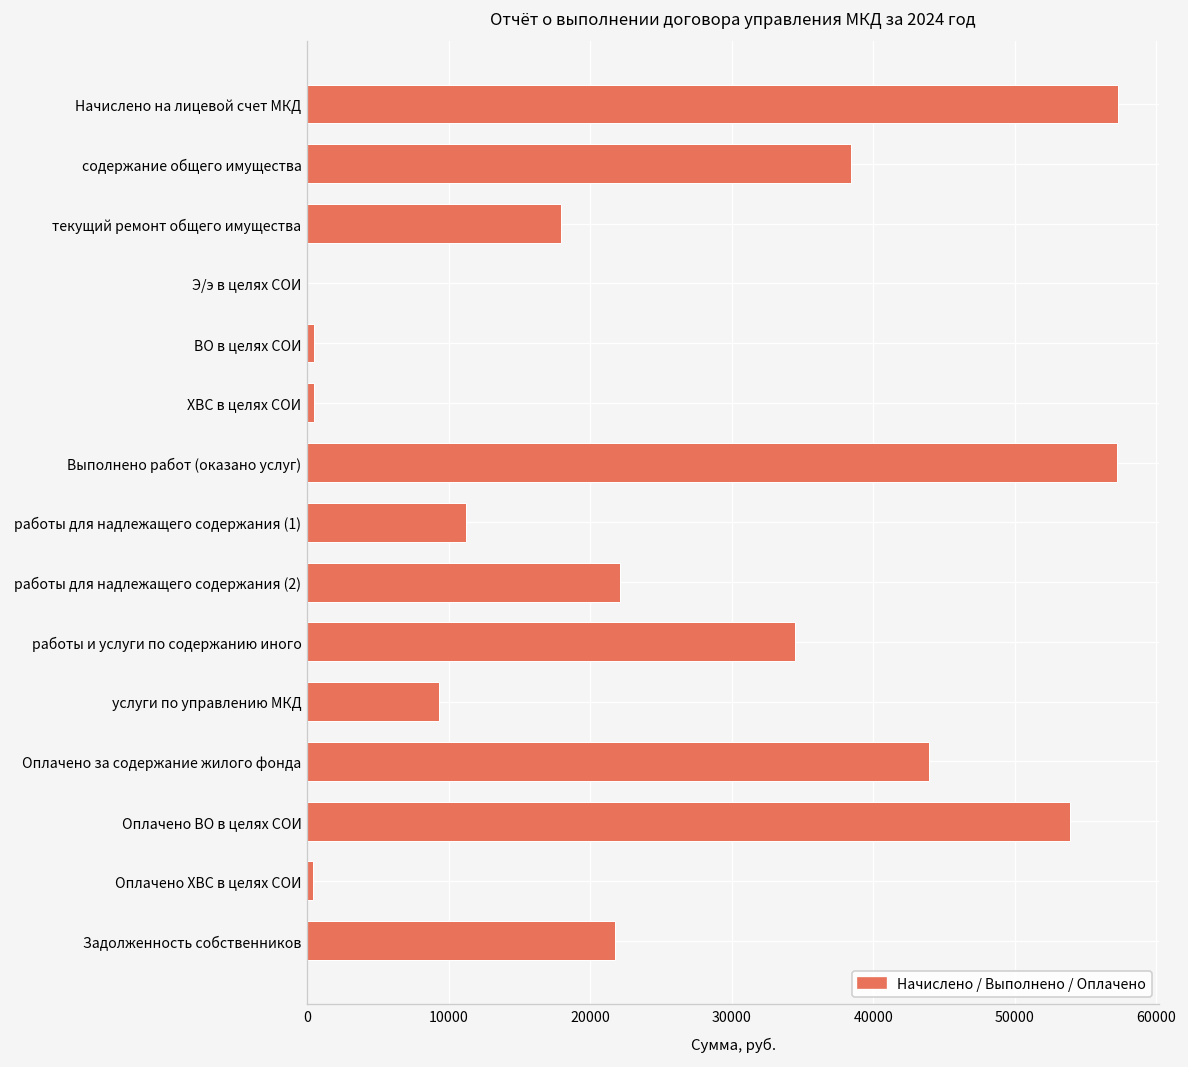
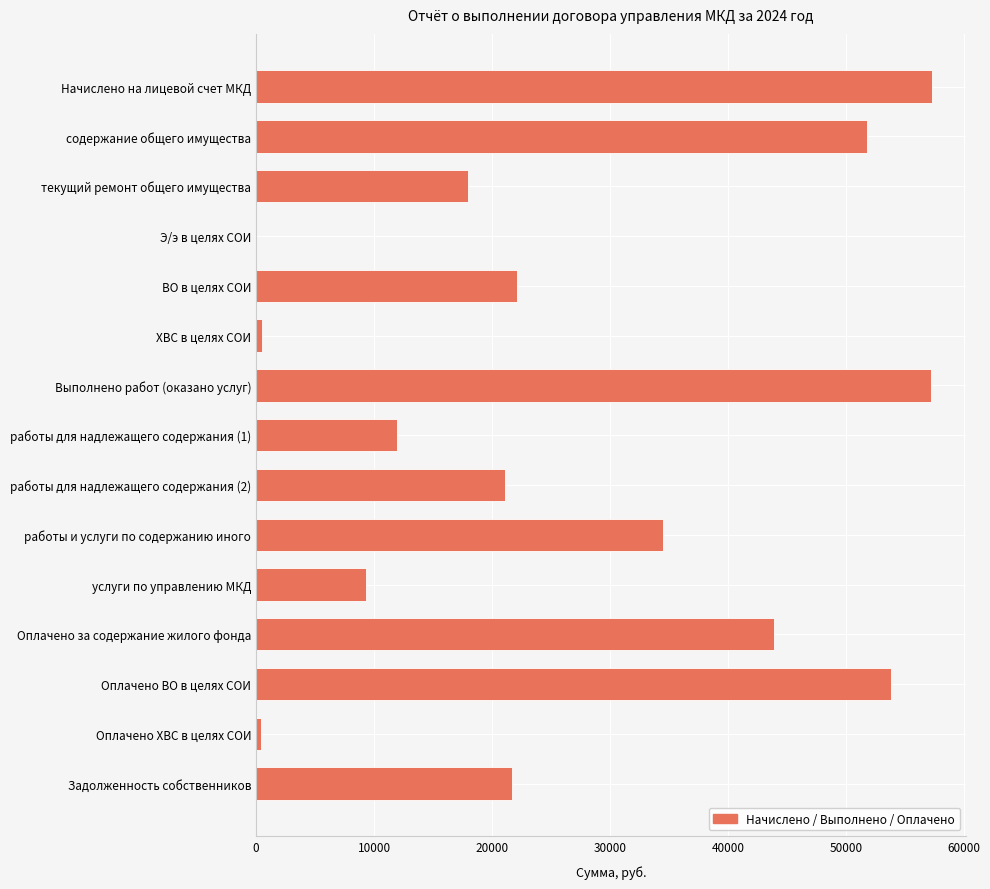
содержание общего имущества: 38400 -> 51800
ВО в целях СОИ: 500 -> 22100
работы для надлежащего содержания (1): 11200 -> 11900
работы для надлежащего содержания (2): 22100 -> 21100
